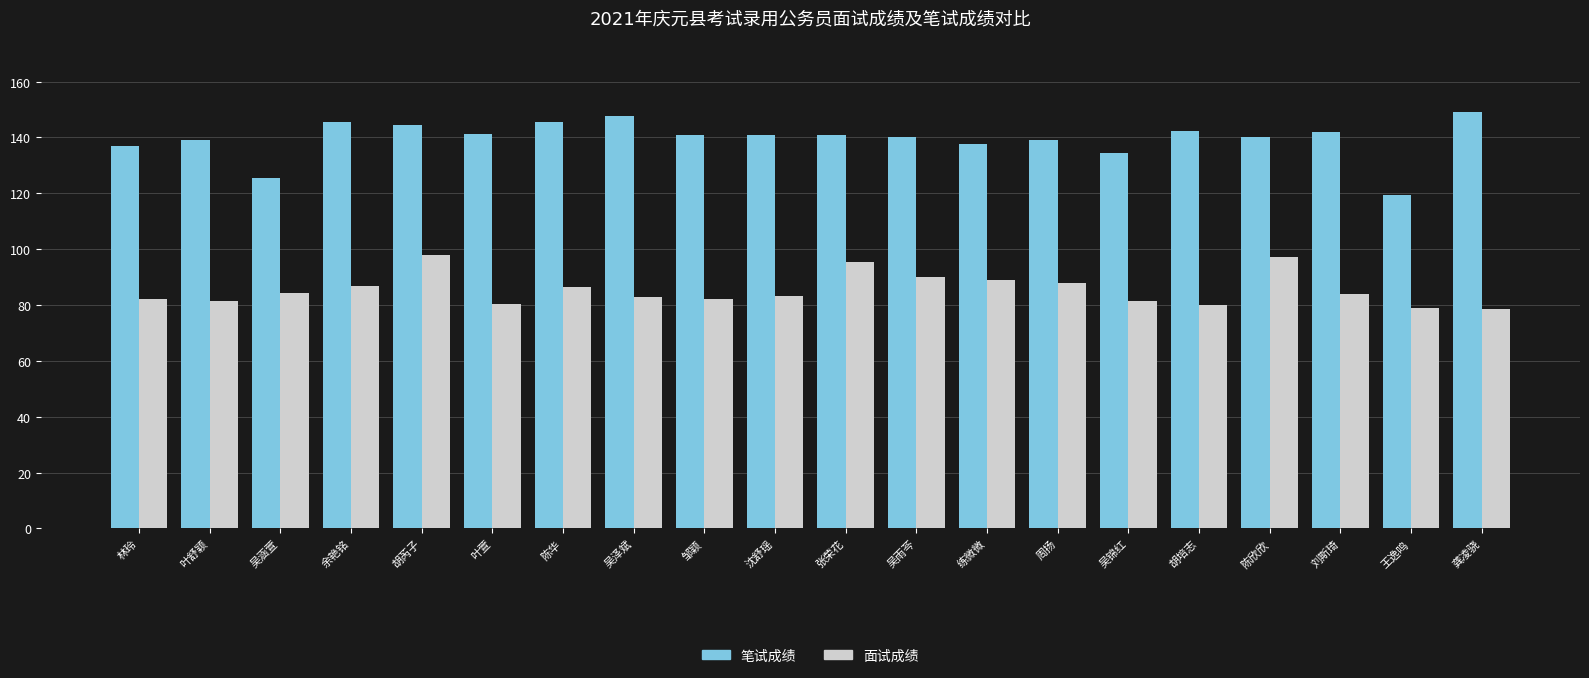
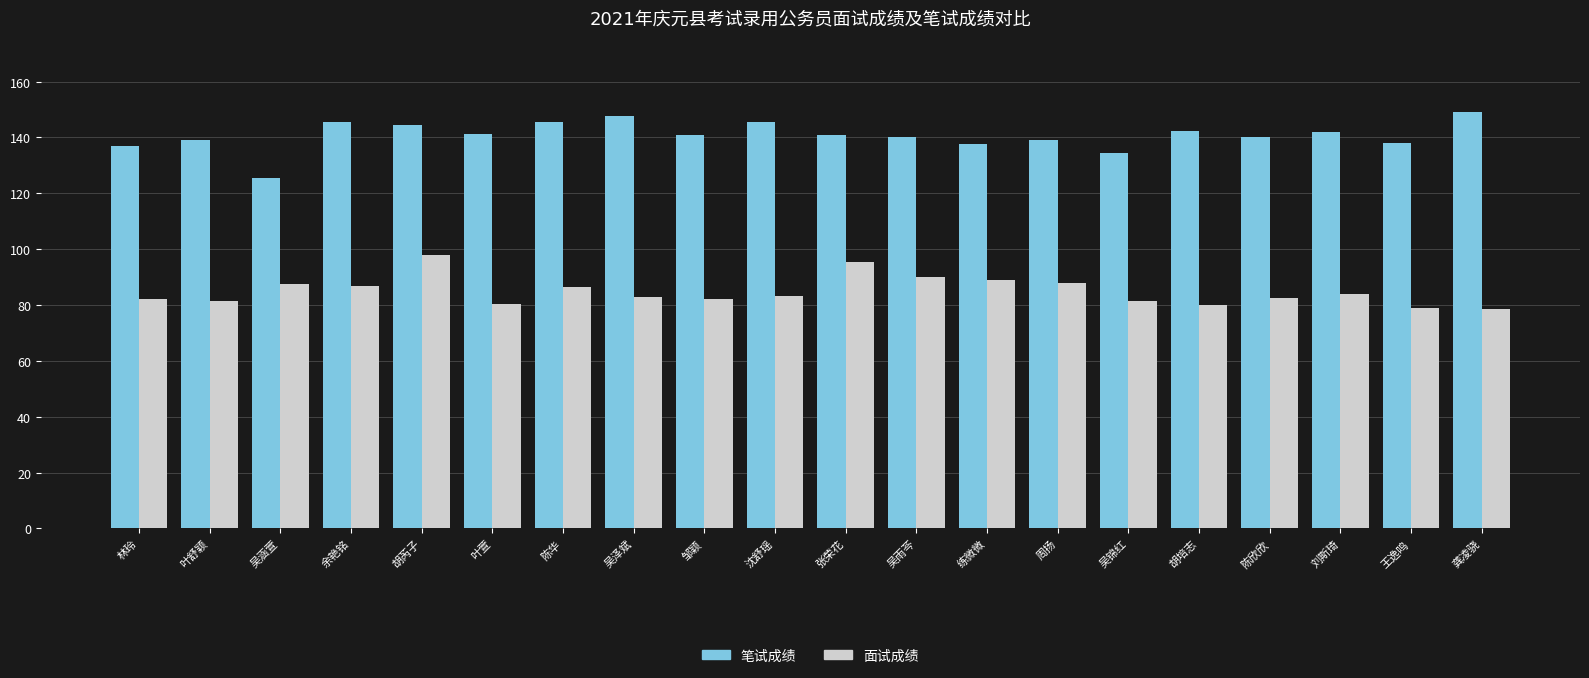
面试成绩, 吴涵萱: 84 -> 88
笔试成绩, 沈舒瑶: 141 -> 146
面试成绩, 陈欣欣: 97 -> 82
笔试成绩, 王逸鸣: 119 -> 138
